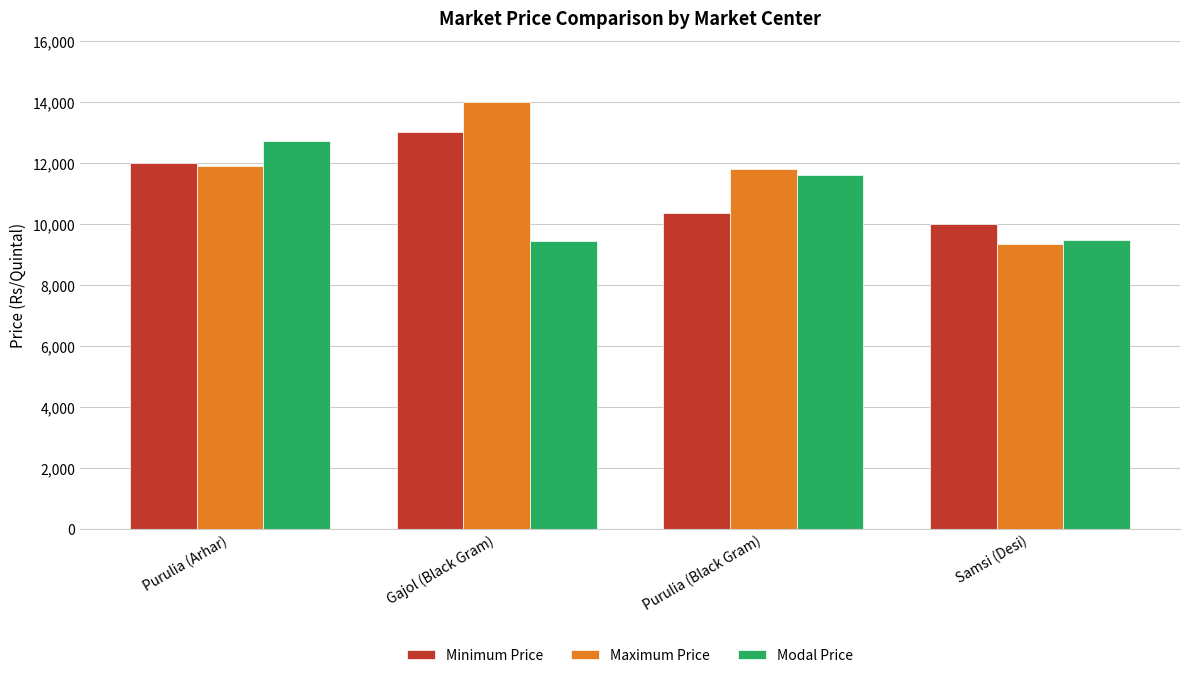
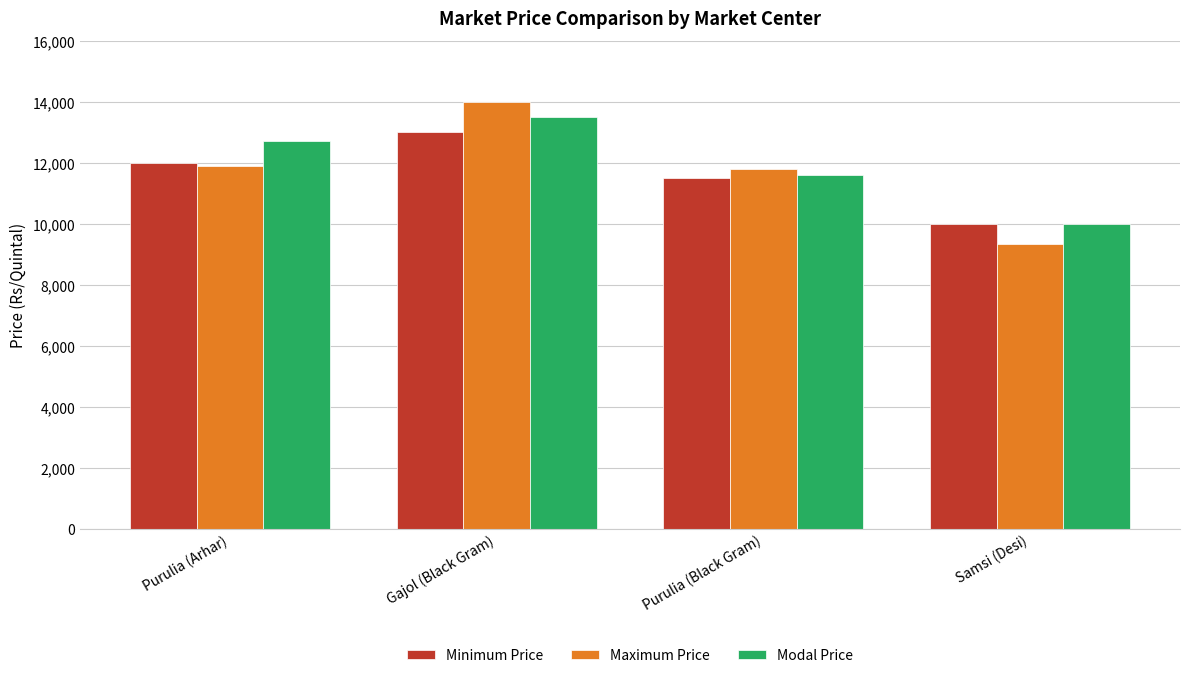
Modal Price, Gajol (Black Gram): 9,400 -> 13,500
Minimum Price, Purulia (Black Gram): 10,400 -> 11,500
Modal Price, Samsi (Desi): 9,500 -> 10,000
